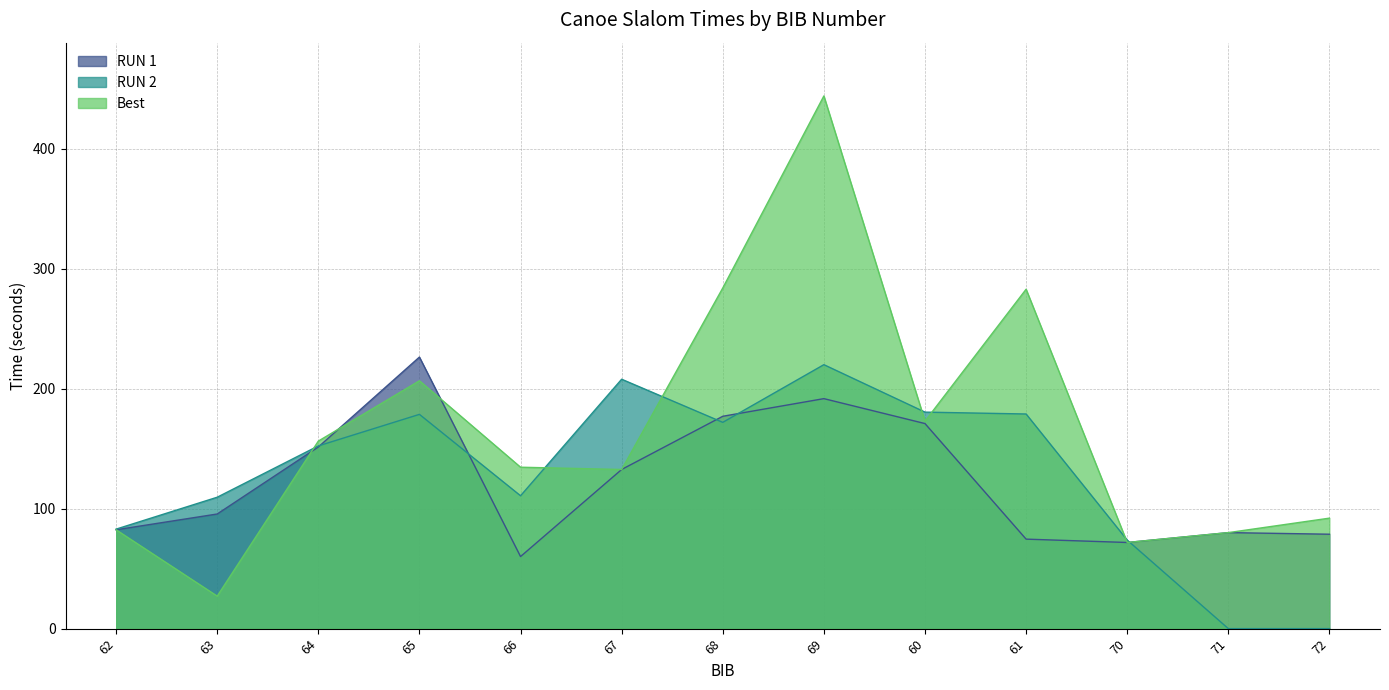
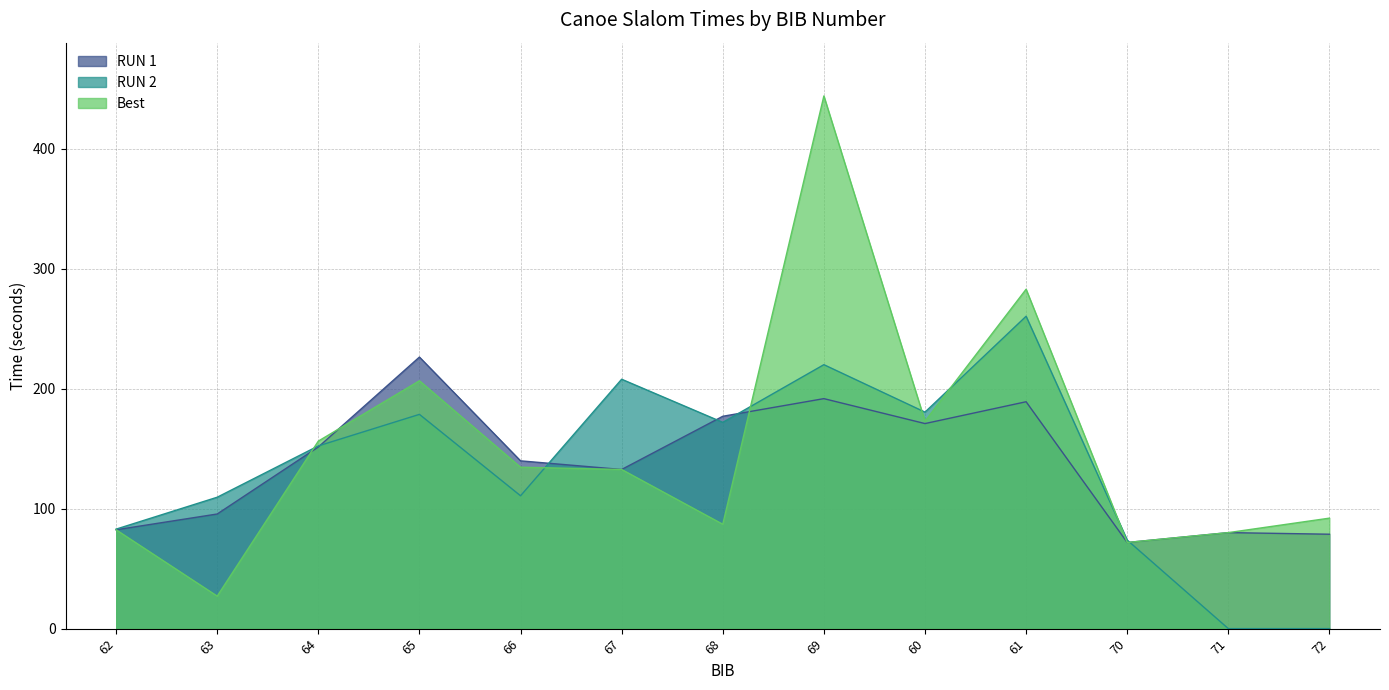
RUN 1, 66: 60 -> 140
Best, 68: 284 -> 87
RUN 1, 61: 75 -> 189
RUN 2, 61: 179 -> 260
